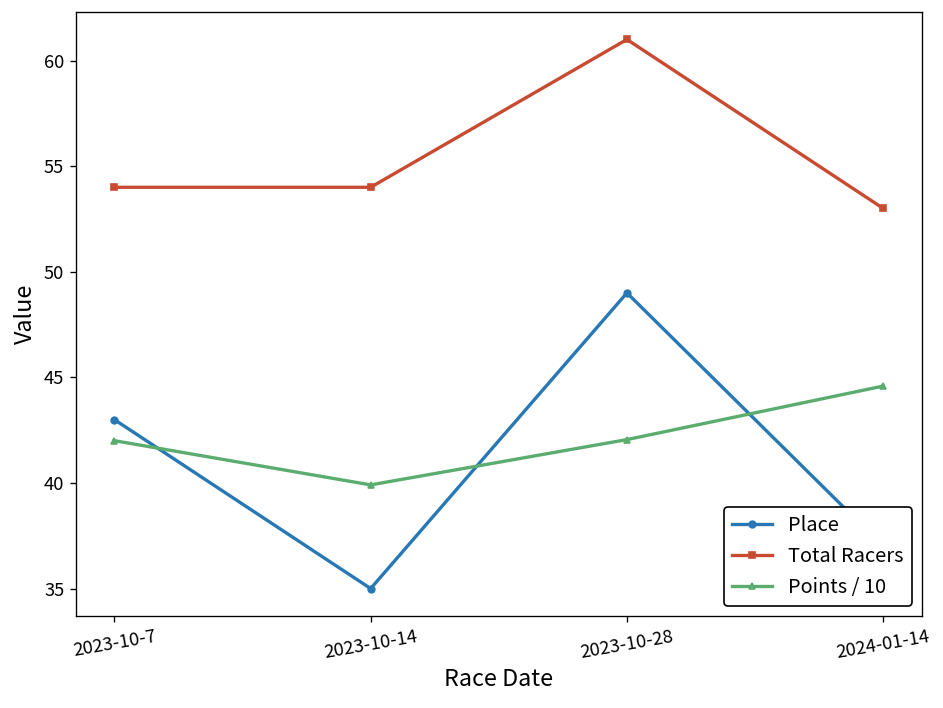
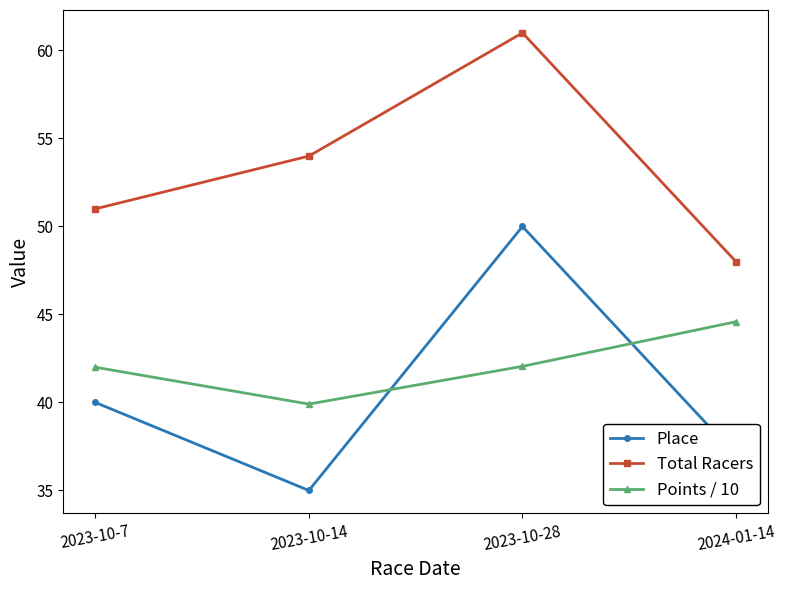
Place, 2023-10-7: 43 -> 40
Total Racers, 2023-10-7: 54 -> 51
Place, 2023-10-28: 49 -> 50
Total Racers, 2024-01-14: 53 -> 48
